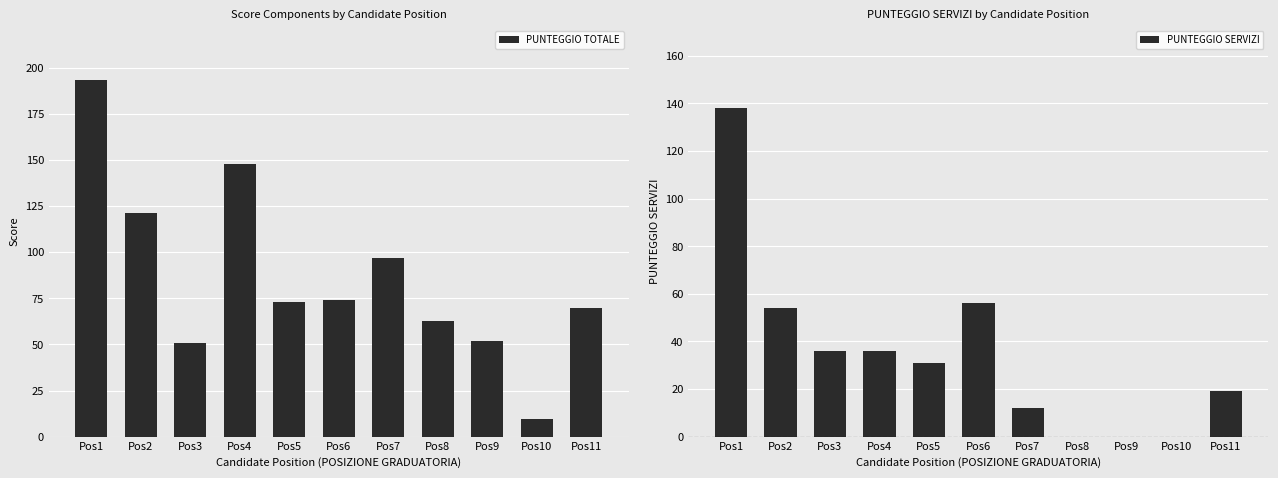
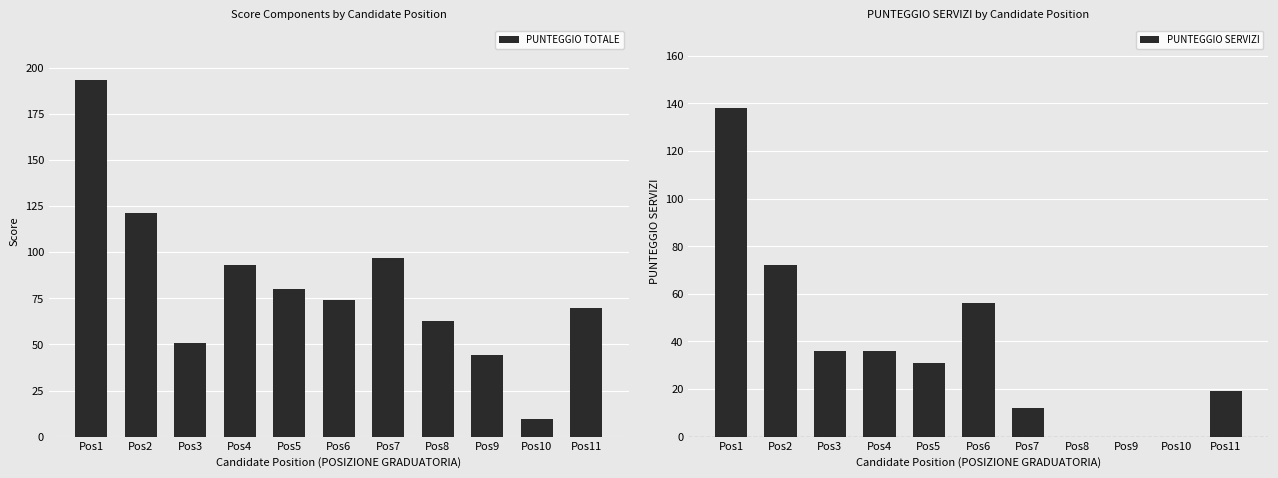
Score Components by Candidate Position, Pos4: 148 -> 93
Score Components by Candidate Position, Pos5: 73 -> 80
Score Components by Candidate Position, Pos9: 52 -> 44
PUNTEGGIO SERVIZI by Candidate Position, Pos2: 54 -> 72
